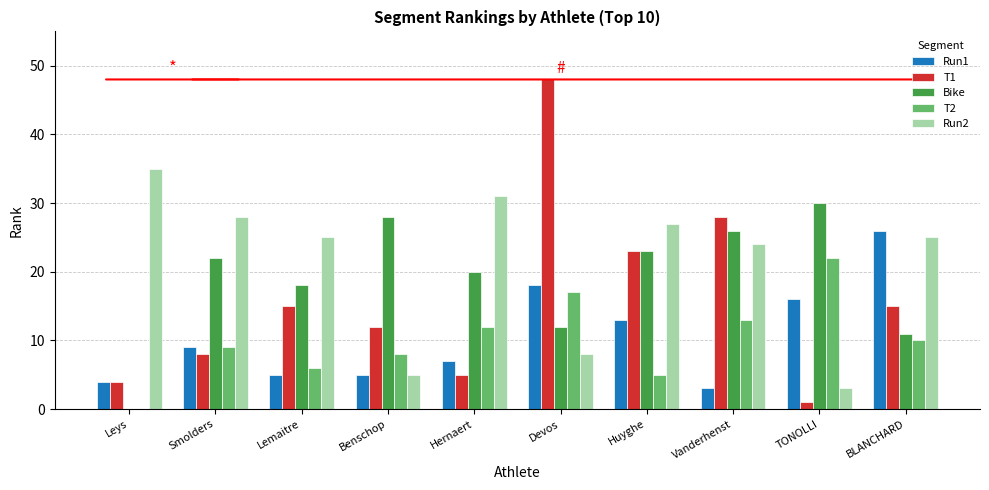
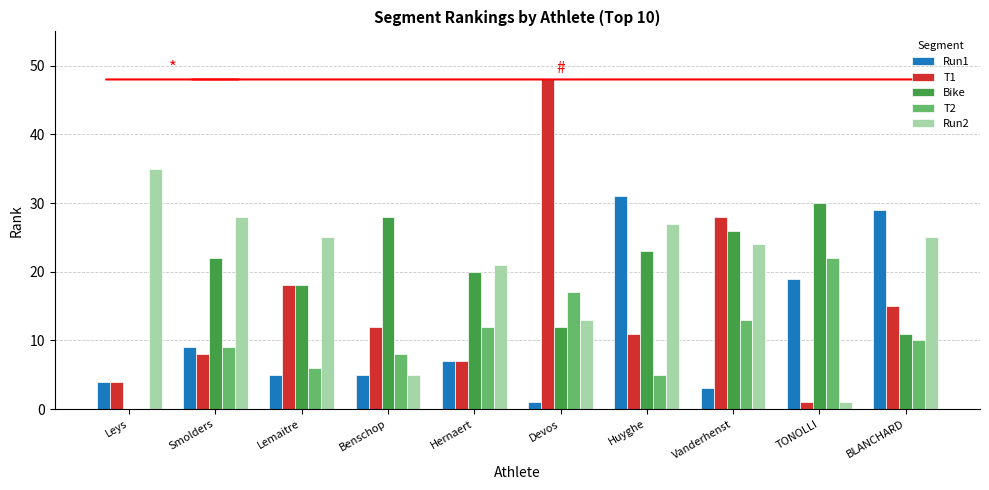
T1, Lemaitre: 15 -> 18
T1, Hernaert: 5 -> 7
Run2, Hernaert: 31 -> 21
Run1, Devos: 18 -> 1
Run2, Devos: 8 -> 13
Run1, Huyghe: 13 -> 31
T1, Huyghe: 23 -> 11
Run1, TONOLLI: 16 -> 19
Run2, TONOLLI: 3 -> 1
Run1, BLANCHARD: 26 -> 29
